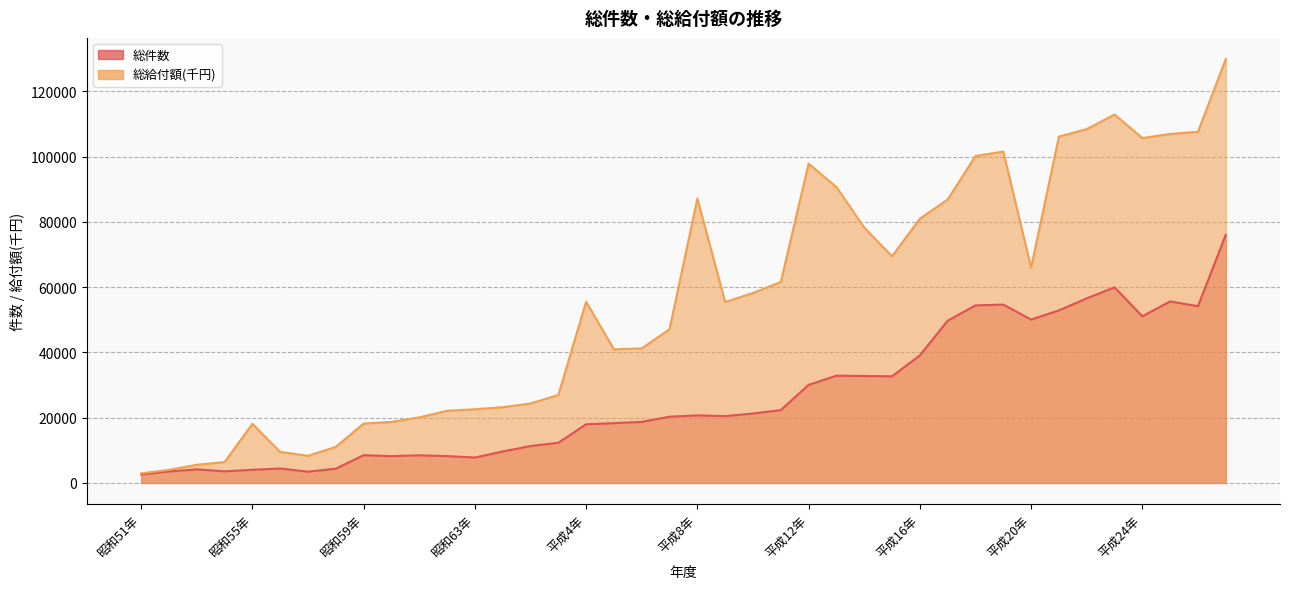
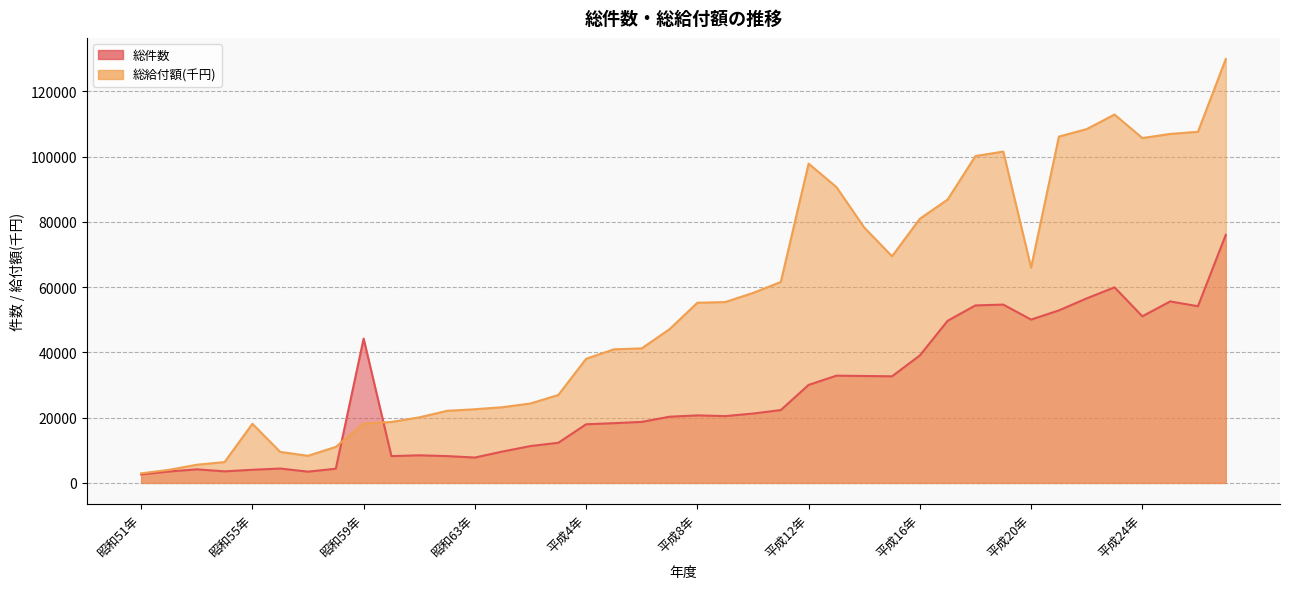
総件数, 昭和59年: 8000 -> 44000
総給付額(千円), 平成4年: 56000 -> 38000
総給付額(千円), 平成8年: 87000 -> 55000
